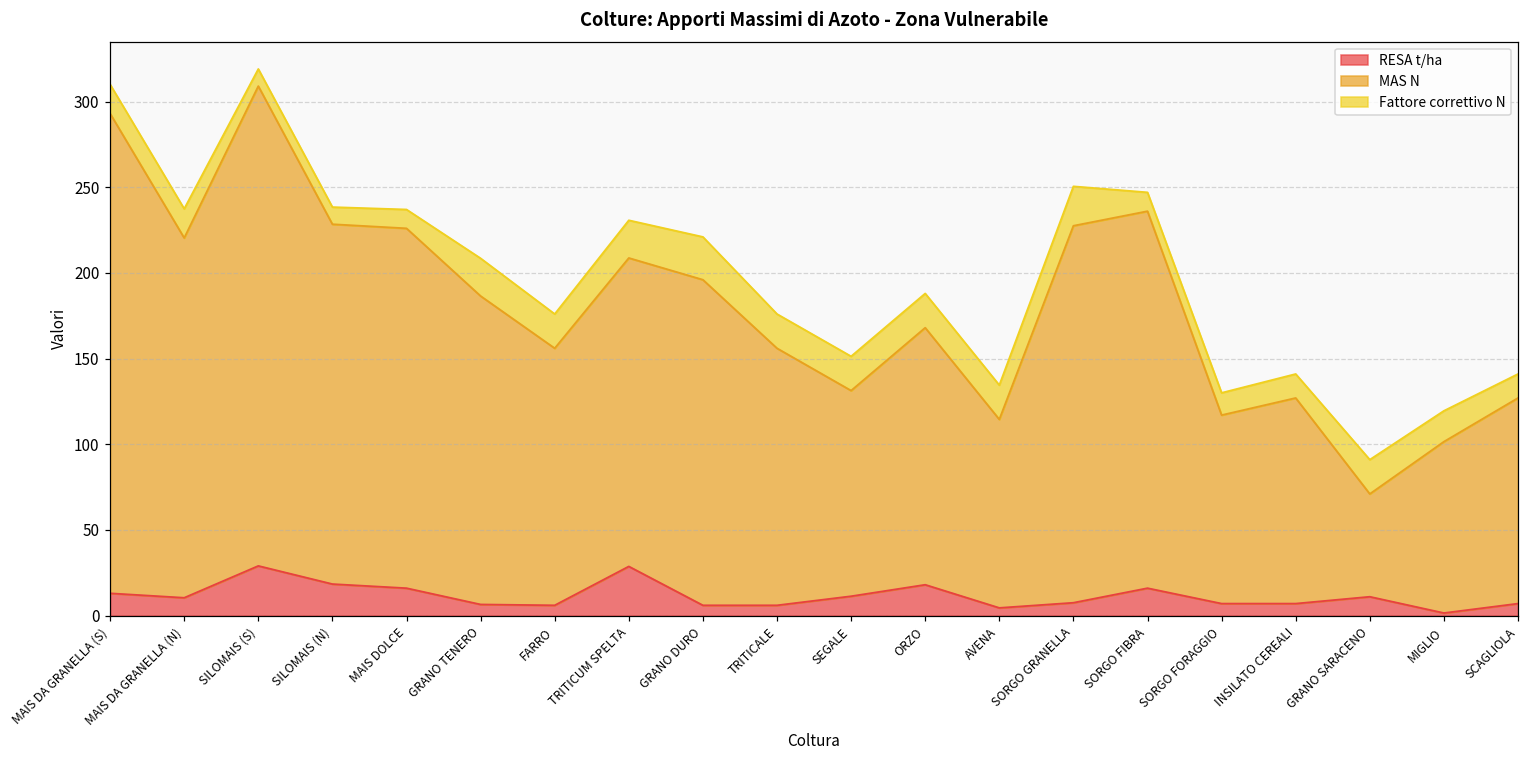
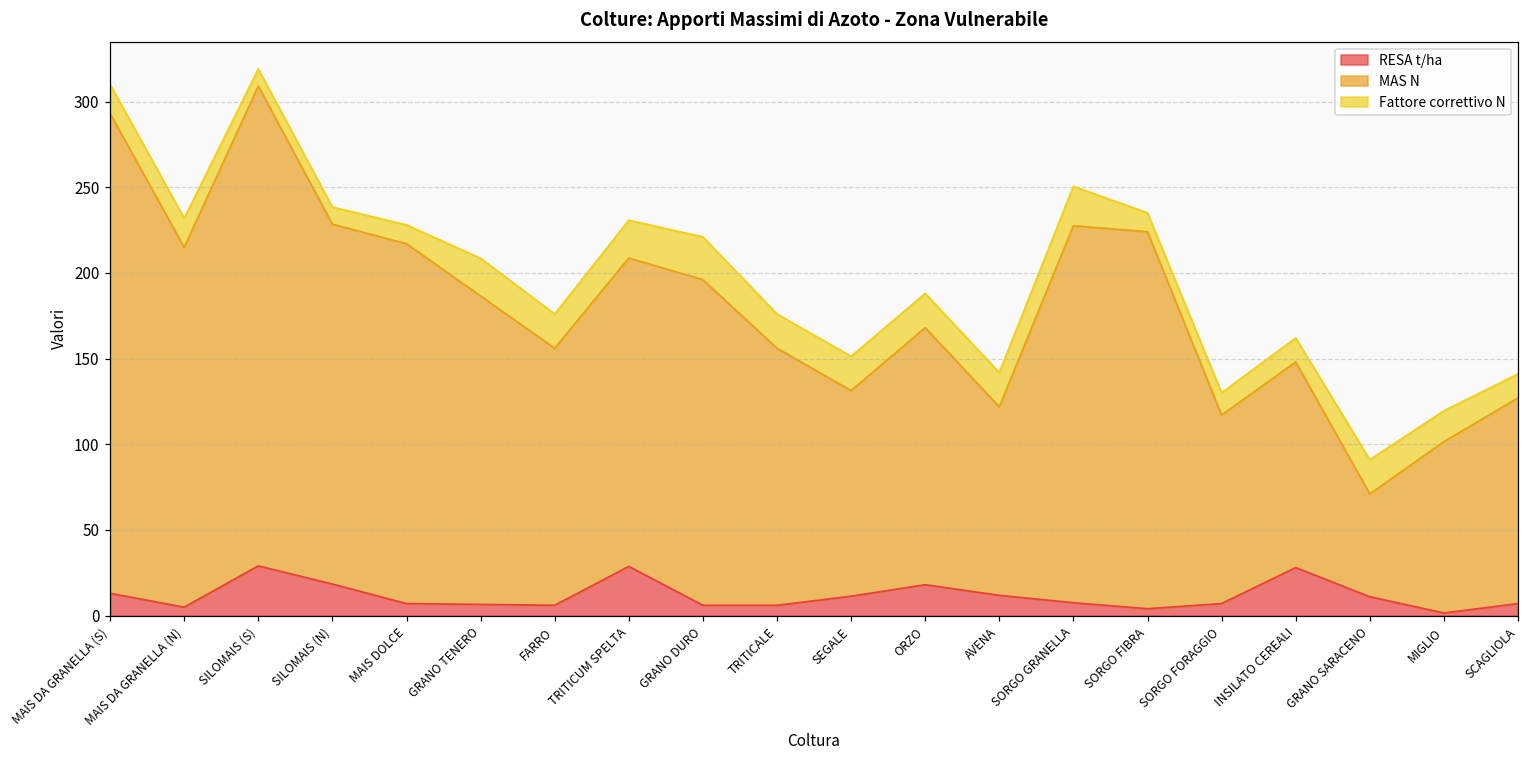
RESA t/ha, MAIS DA GRANELLA (N): 10 -> 5
RESA t/ha, MAIS DOLCE: 16 -> 7
RESA t/ha, AVENA: 5 -> 12
RESA t/ha, SORGO FIBRA: 16 -> 4
RESA t/ha, INSILATO CEREALI: 7 -> 28
